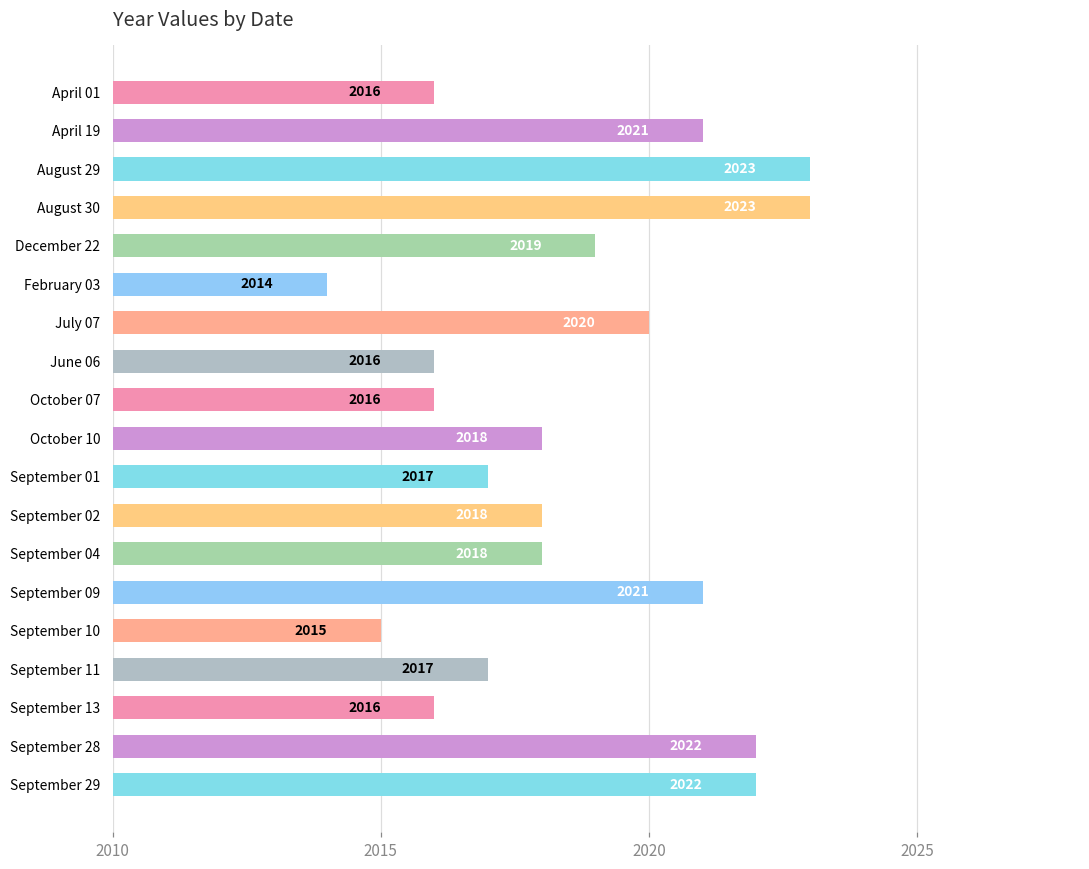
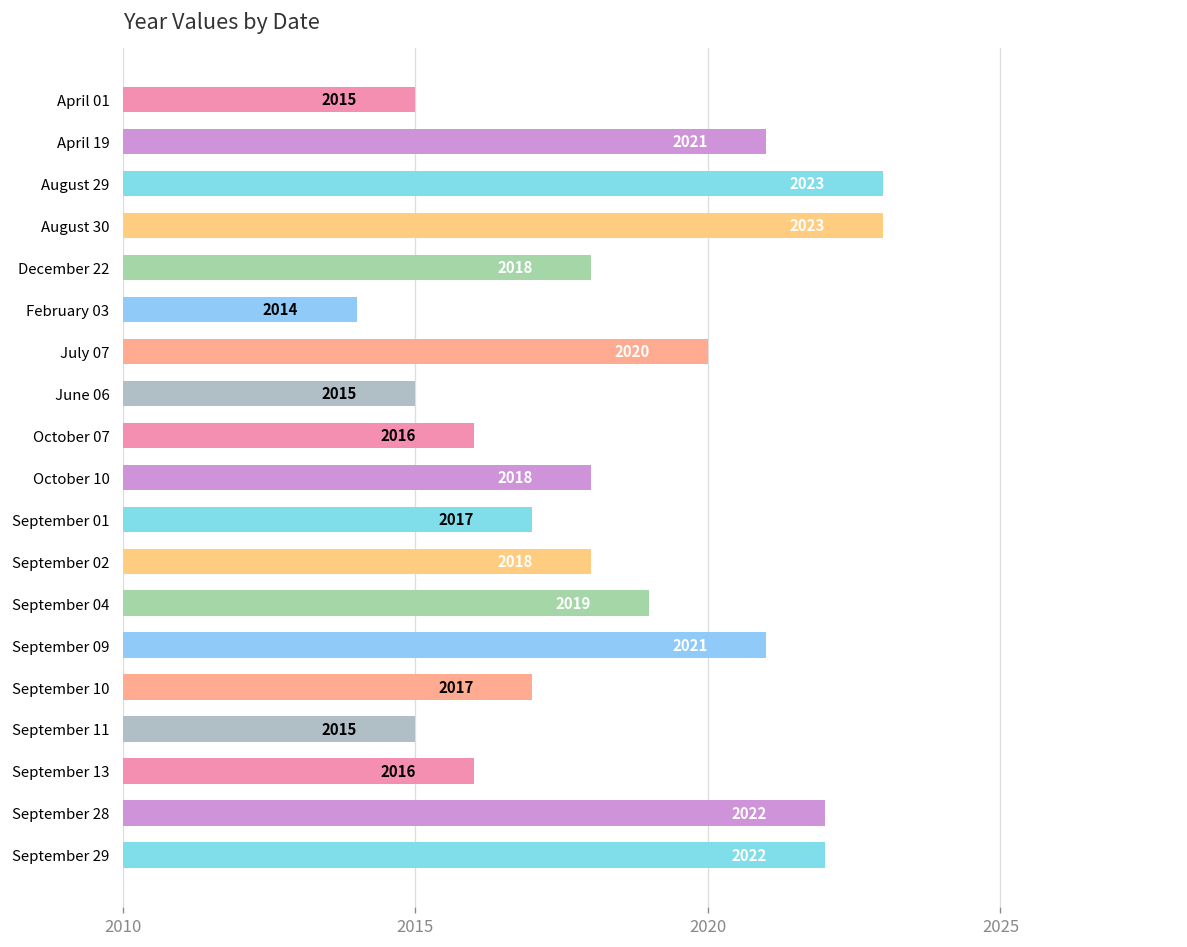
April 01: 2016 -> 2015
December 22: 2019 -> 2018
June 06: 2016 -> 2015
September 04: 2018 -> 2019
September 10: 2015 -> 2017
September 11: 2017 -> 2015
